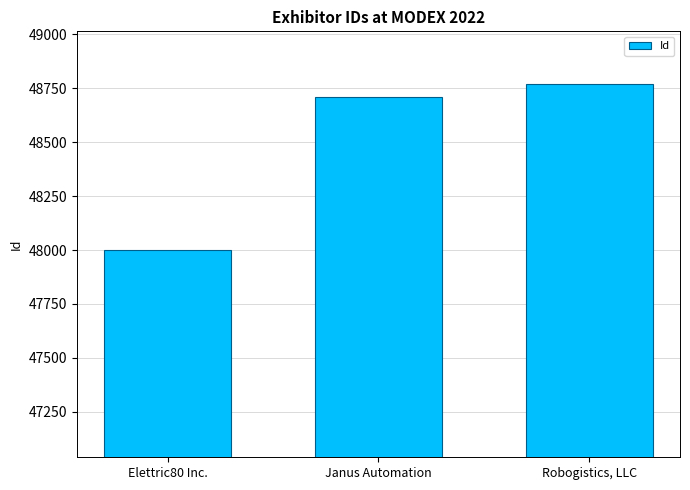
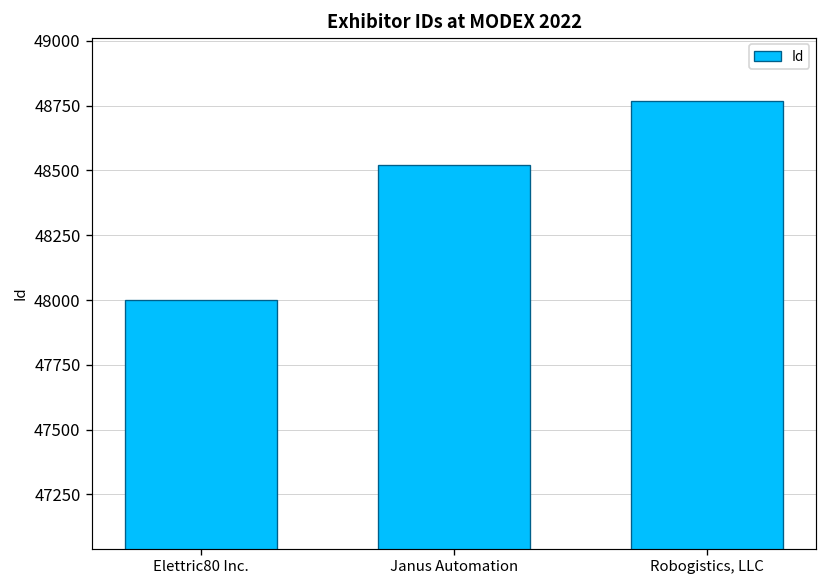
Janus Automation: 48710 -> 48520
